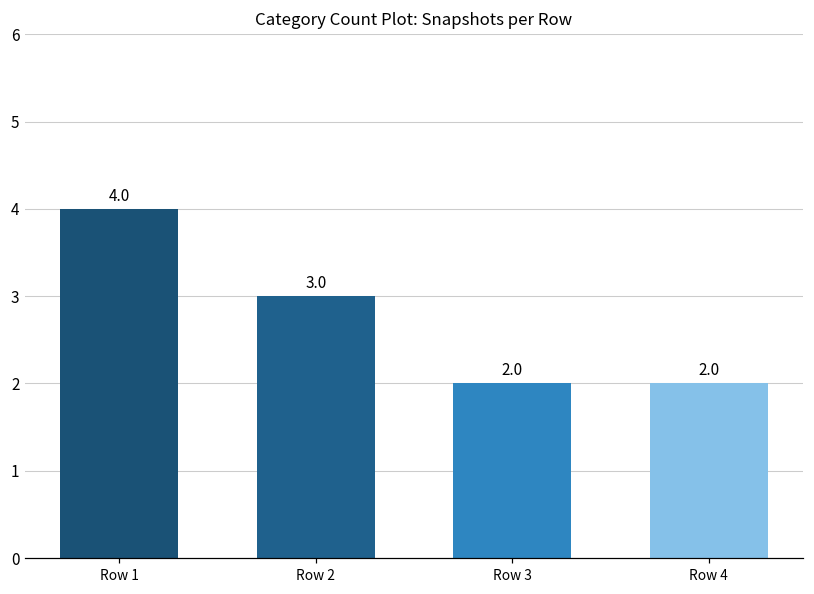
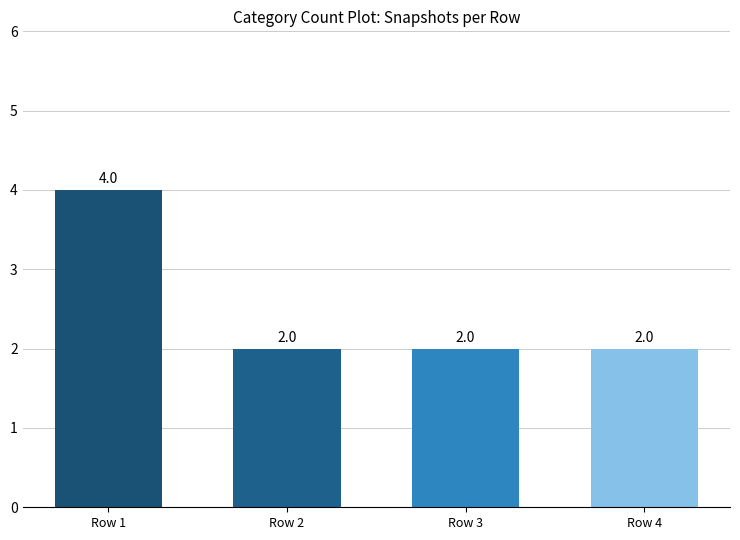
Row 2: 3.0 -> 2.0
